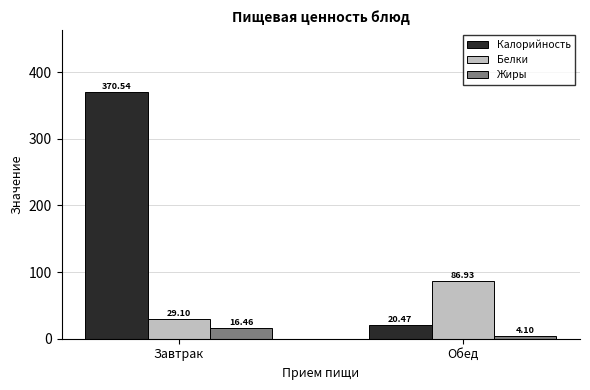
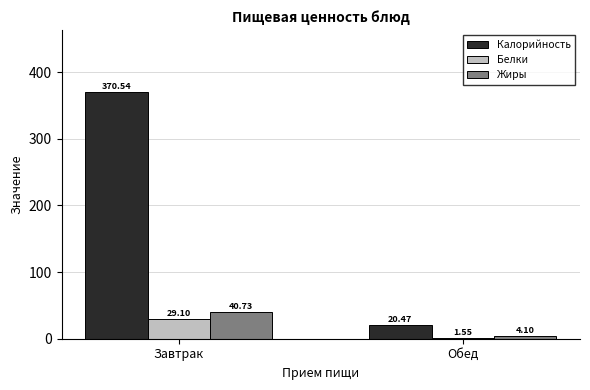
Жиры, Завтрак: 16.46 -> 40.73
Белки, Обед: 86.93 -> 1.55
